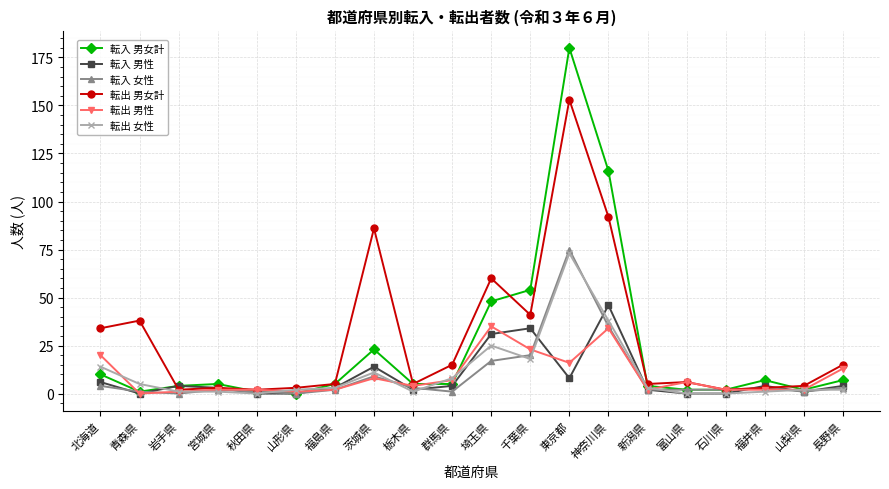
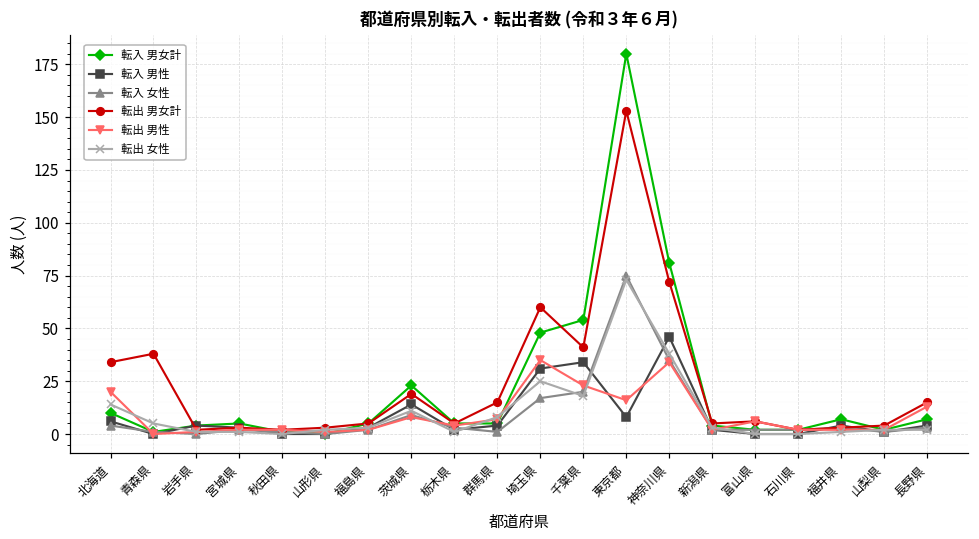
転出 男女計, 茨城県: 86 -> 19
転入 男女計, 神奈川県: 116 -> 81
転出 男女計, 神奈川県: 92 -> 72
